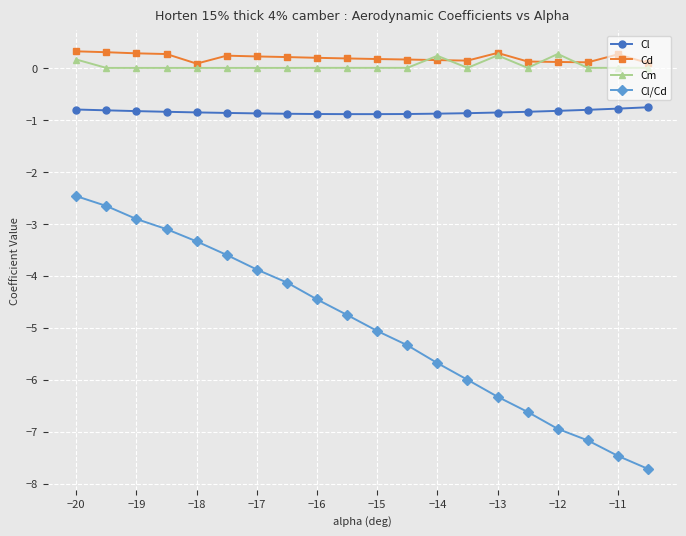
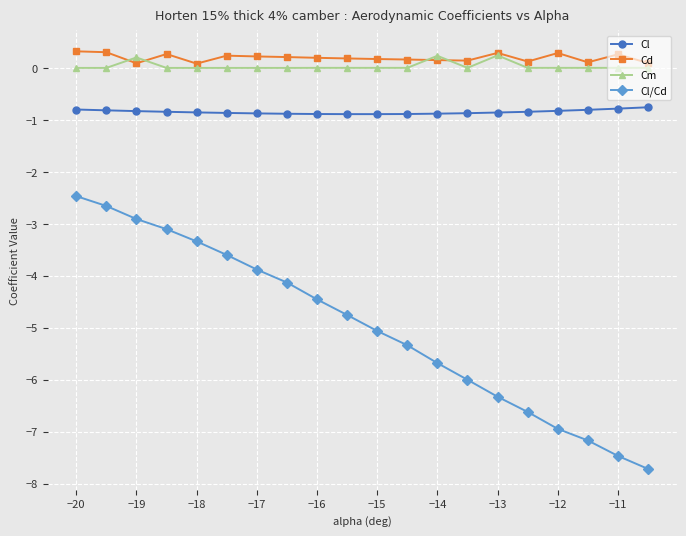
Cm, −20: 0.2 -> 0.0
Cd, −19: 0.3 -> 0.1
Cm, −19: 0.0 -> 0.2
Cd, −12: 0.1 -> 0.3
Cm, −12: 0.3 -> 0.0
